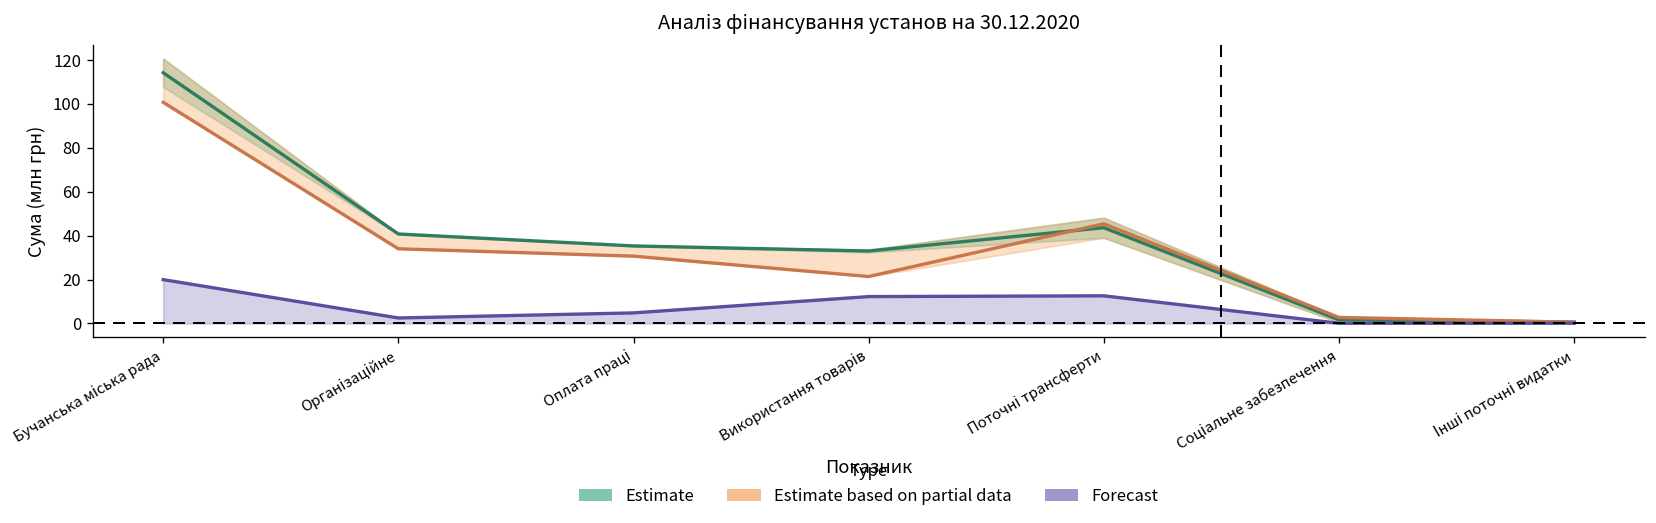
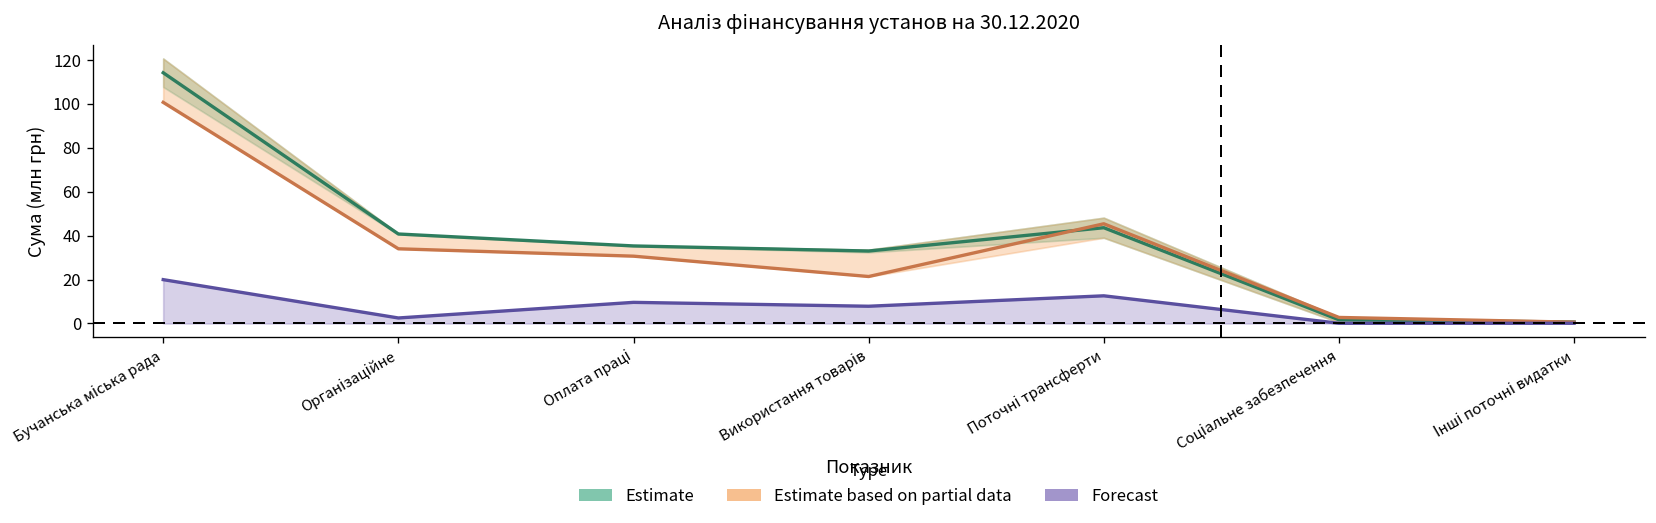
Forecast, Оплата праці: 5 -> 10
Forecast, Використання товарів: 12 -> 8
